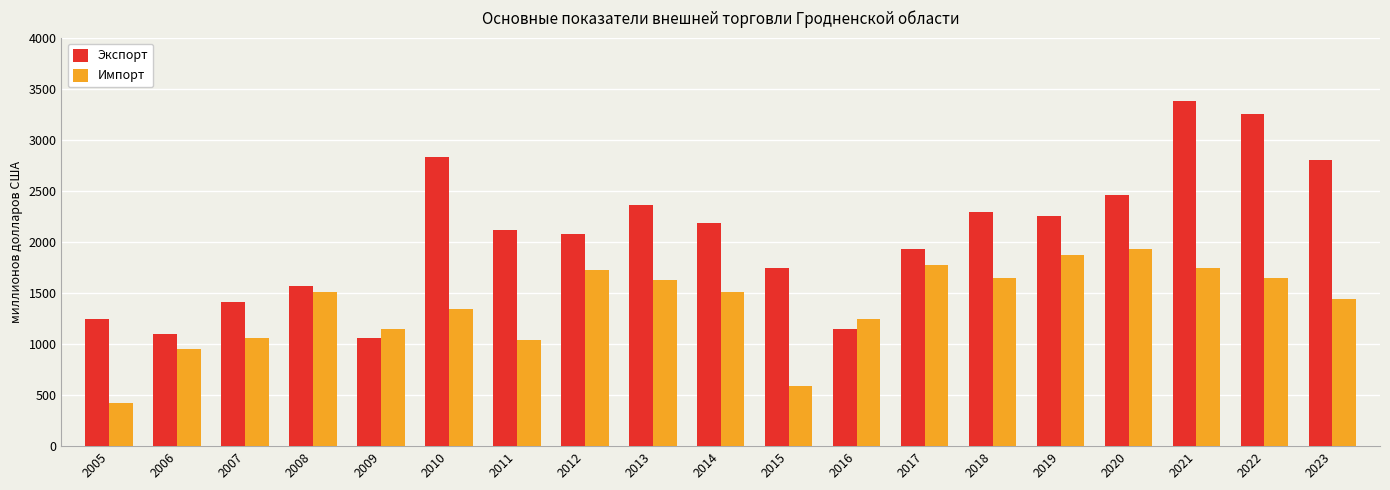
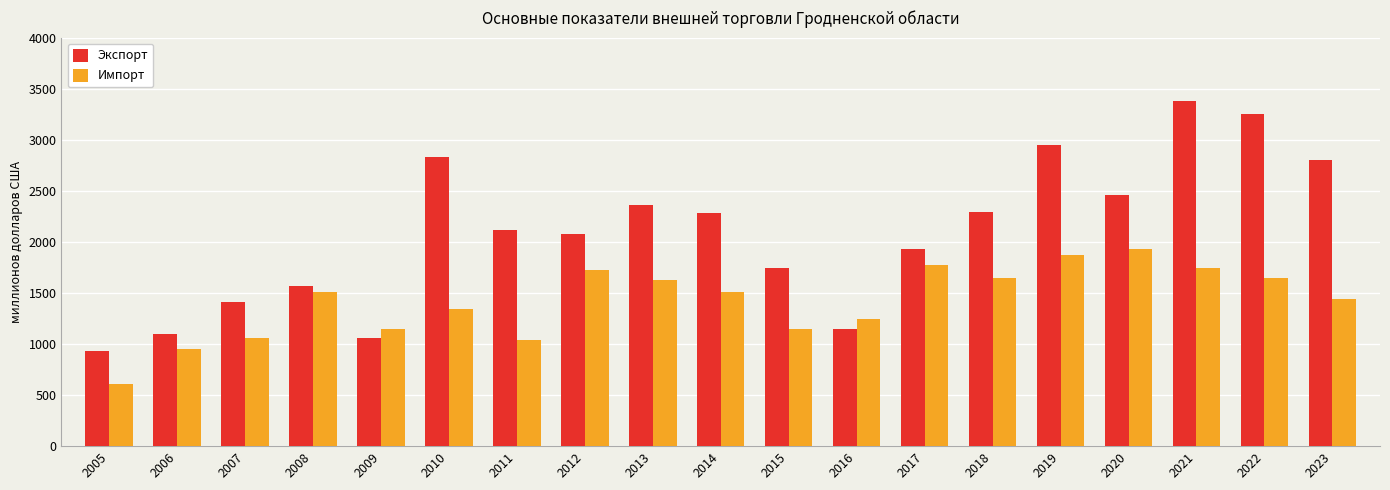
Экспорт, 2005: 1240 -> 930
Импорт, 2005: 420 -> 600
Экспорт, 2014: 2190 -> 2280
Импорт, 2015: 580 -> 1150
Экспорт, 2019: 2250 -> 2950
